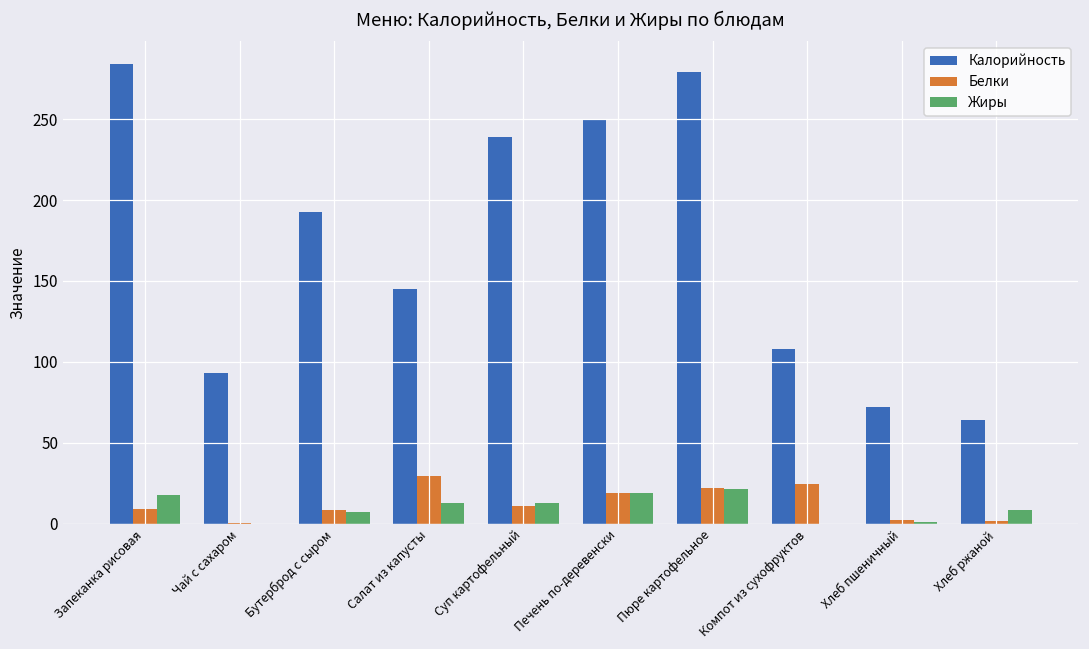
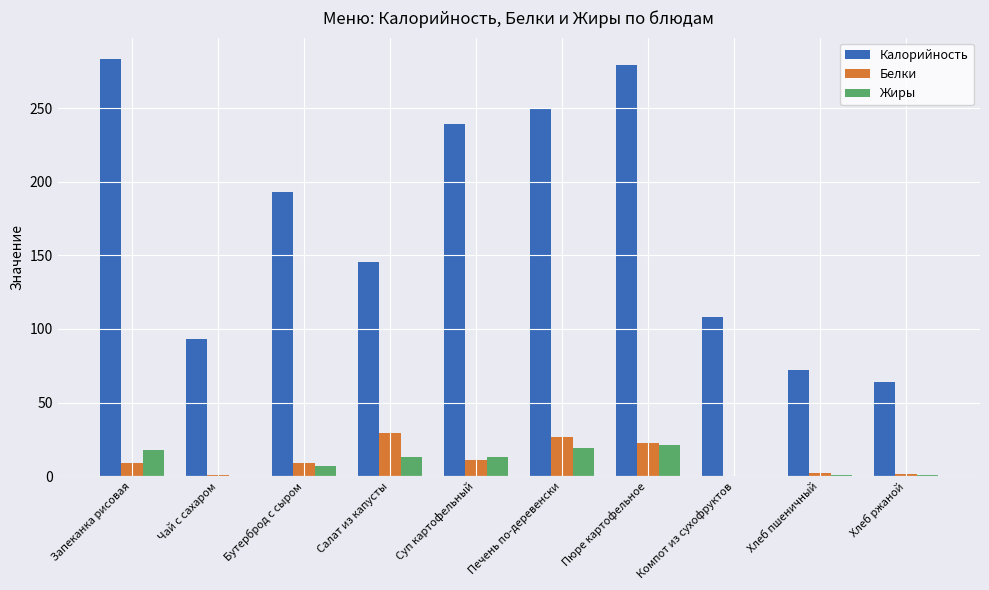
Белки, Печень по-деревенски: 19 -> 26
Белки, Компот из сухофруктов: 25 -> 0
Жиры, Хлеб ржаной: 8 -> 1
